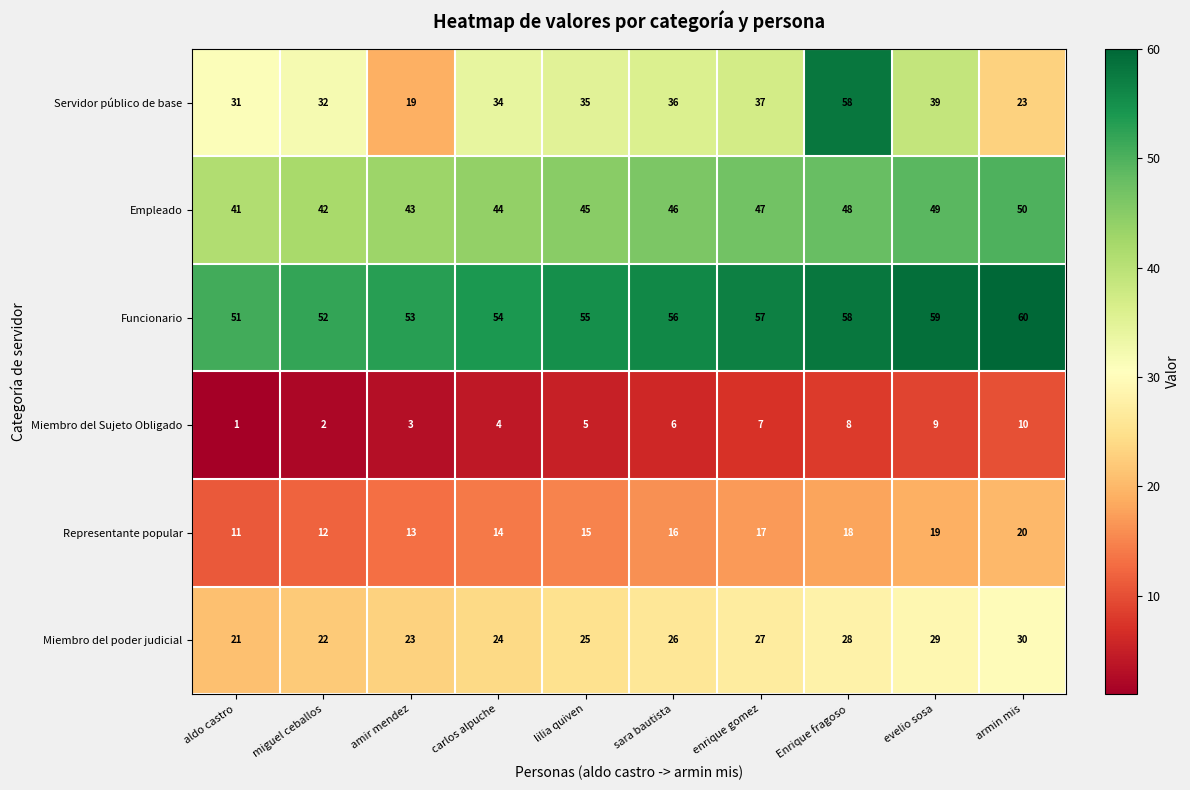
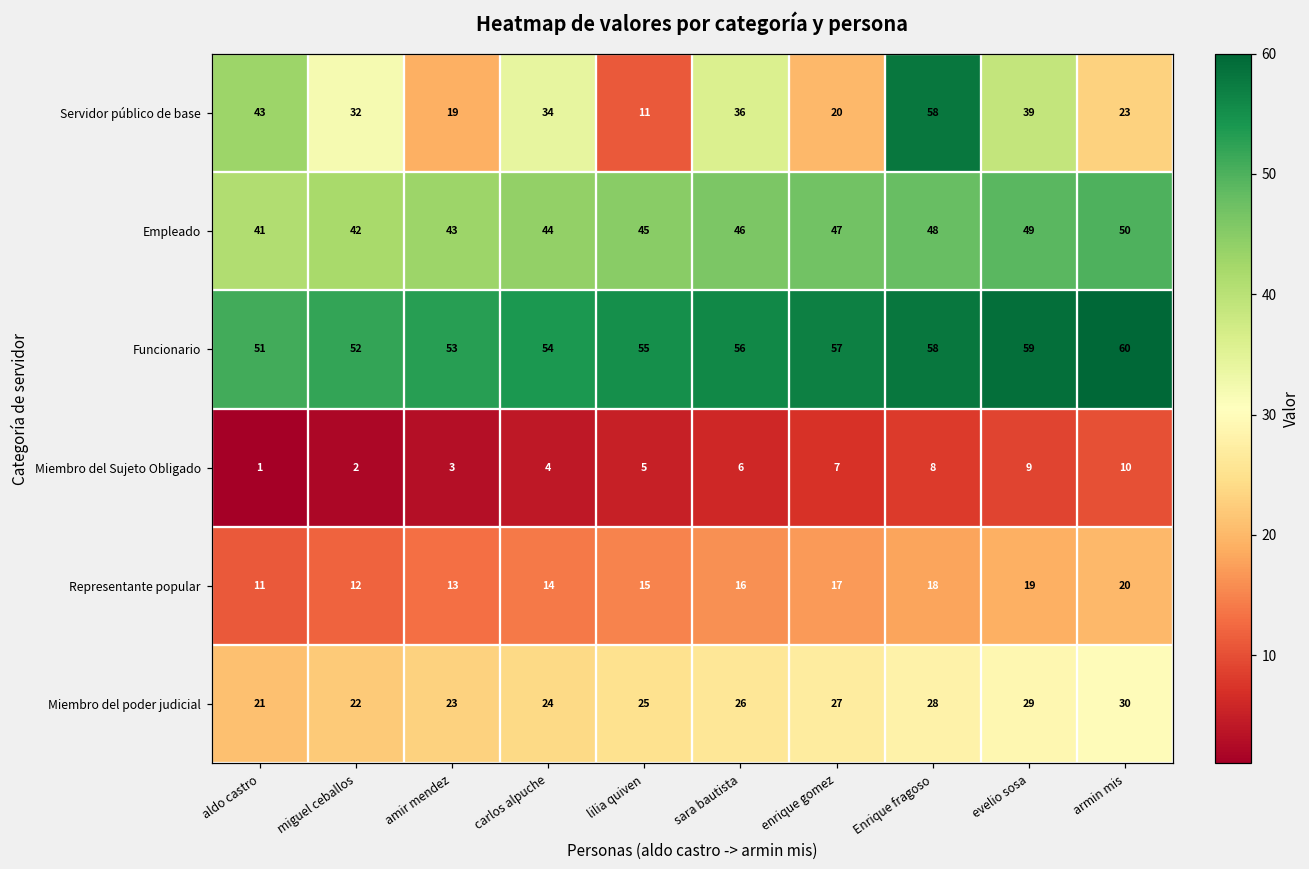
Servidor público de base, aldo castro: 31 -> 43
Servidor público de base, lilia quiven: 35 -> 11
Servidor público de base, enrique gomez: 37 -> 20
